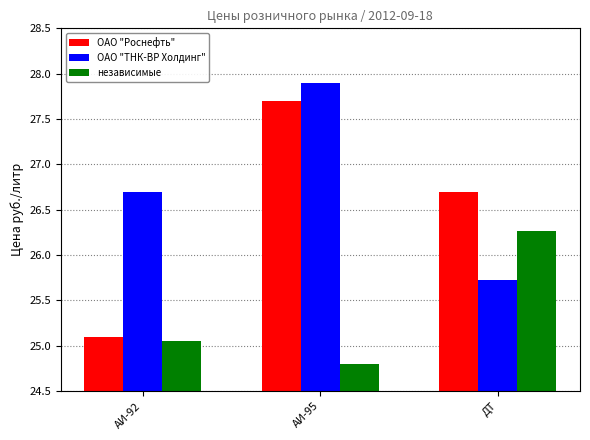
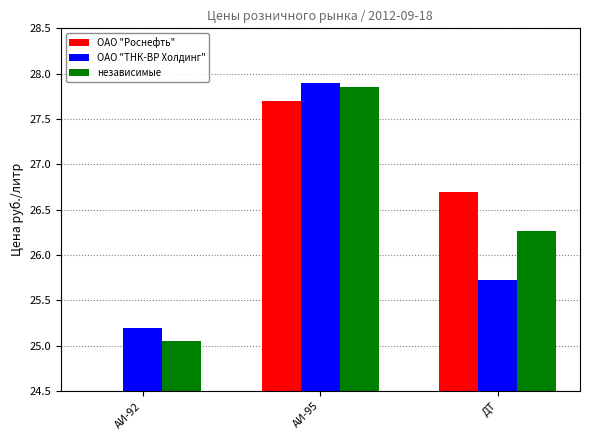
ОАО "Роснефть", АИ-92: 25.1 -> 24.5
ОАО "ТНК-ВР Холдинг", АИ-92: 26.7 -> 25.2
независимые, АИ-95: 24.8 -> 27.9
